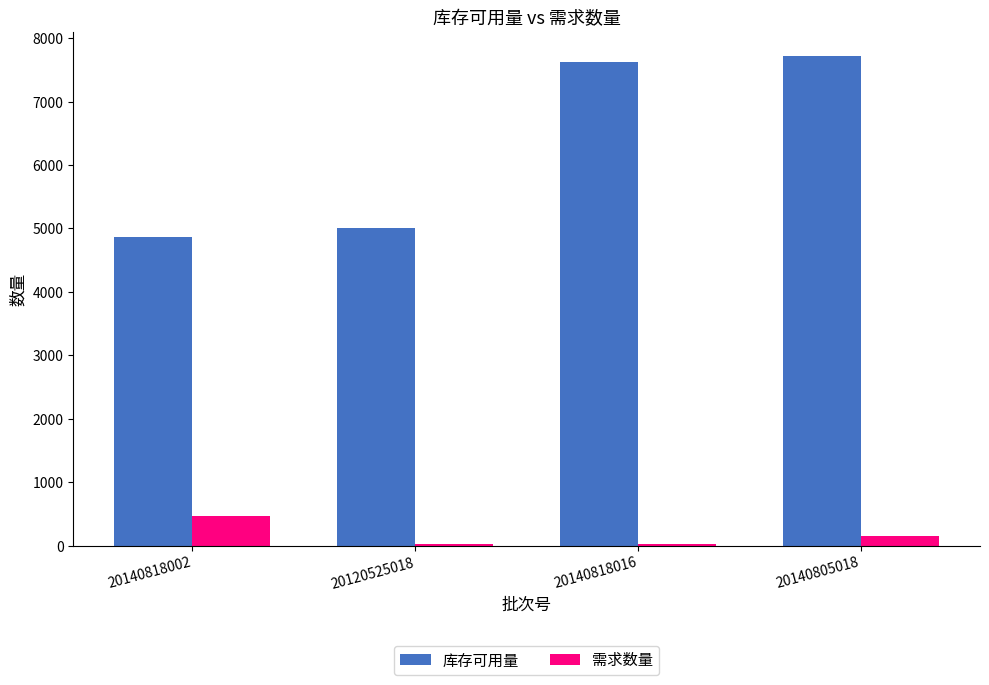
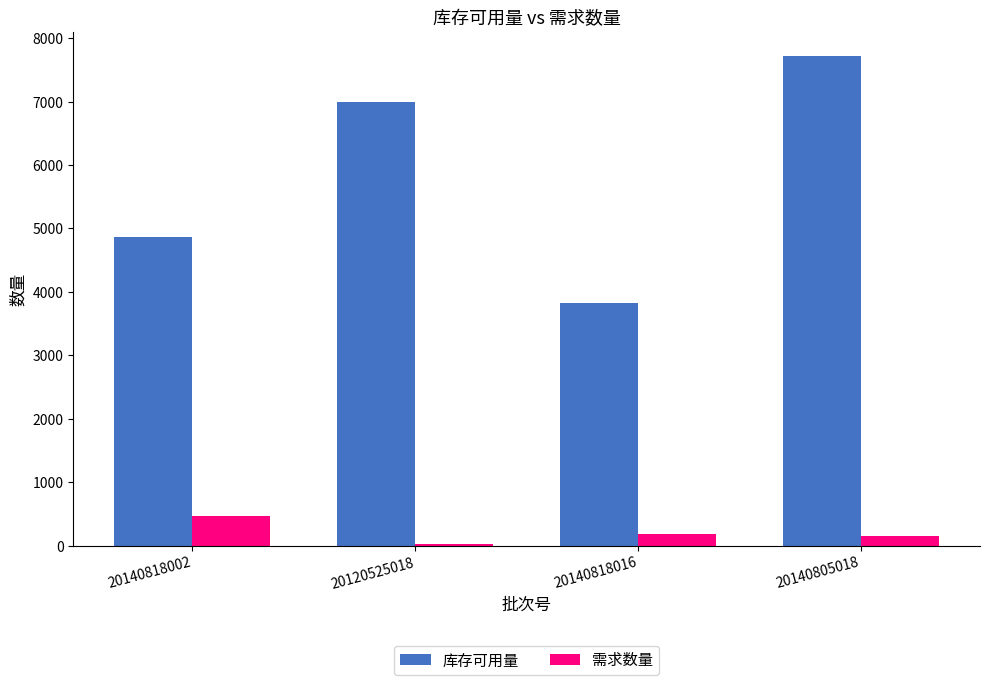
库存可用量, 20120525018: 5000 -> 7000
库存可用量, 20140818016: 7600 -> 3800
需求数量, 20140818016: 0 -> 200
